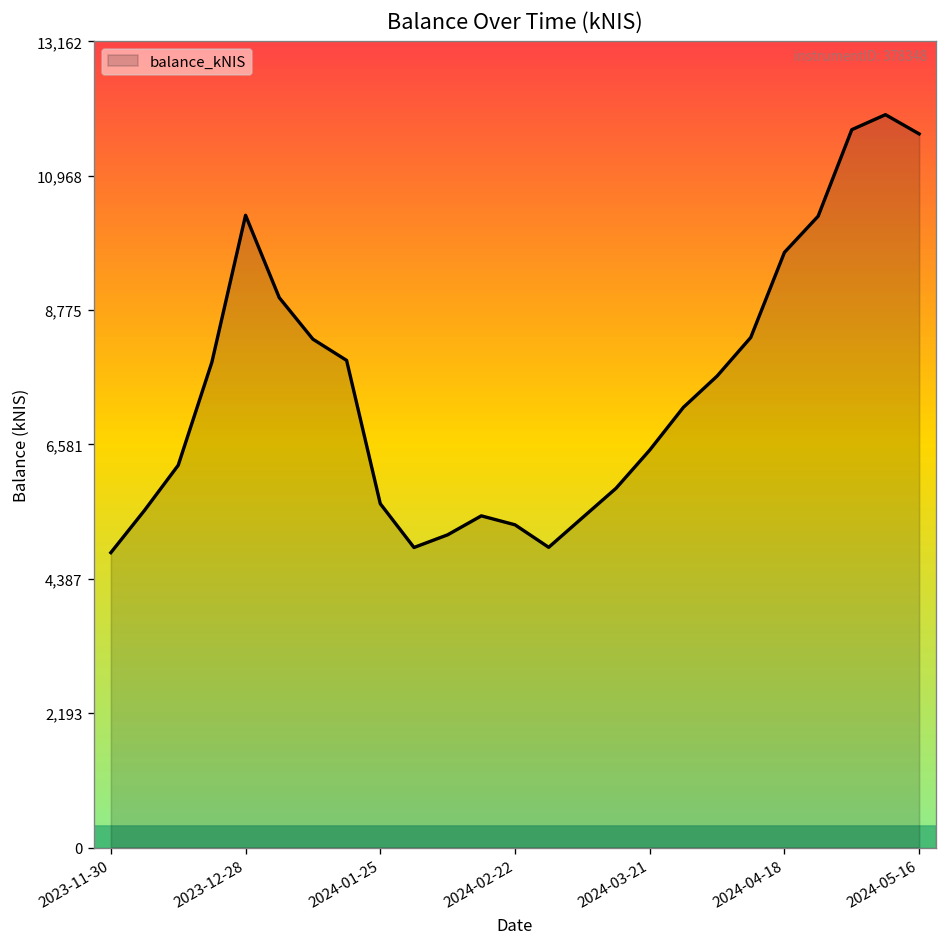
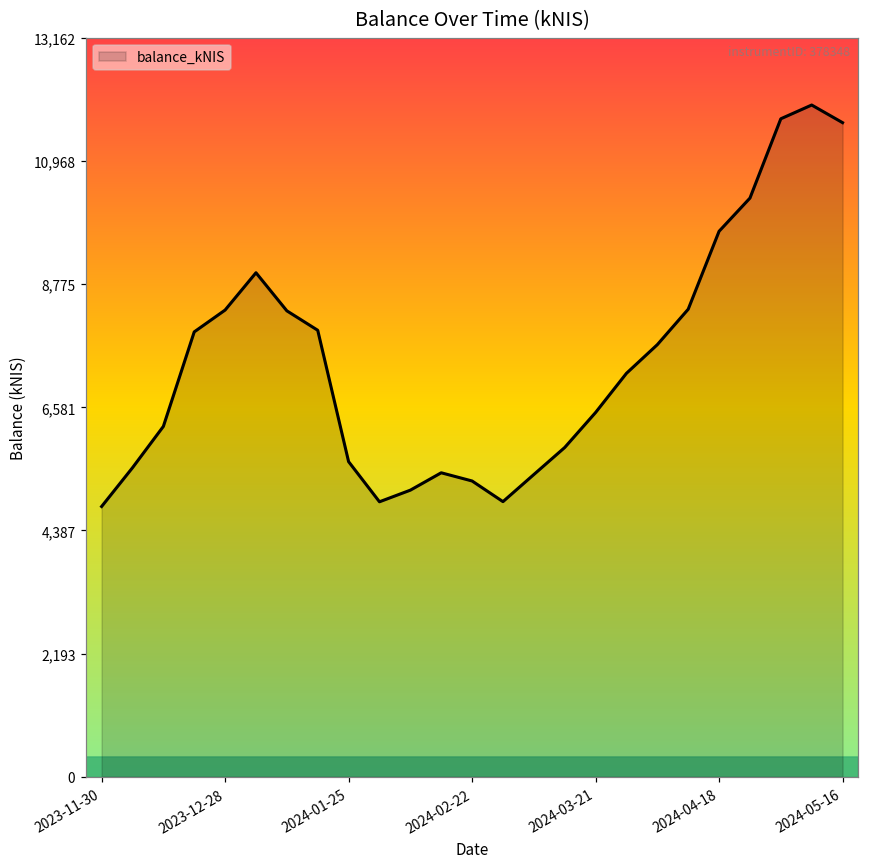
2023-12-28: 10,300 -> 8,300
